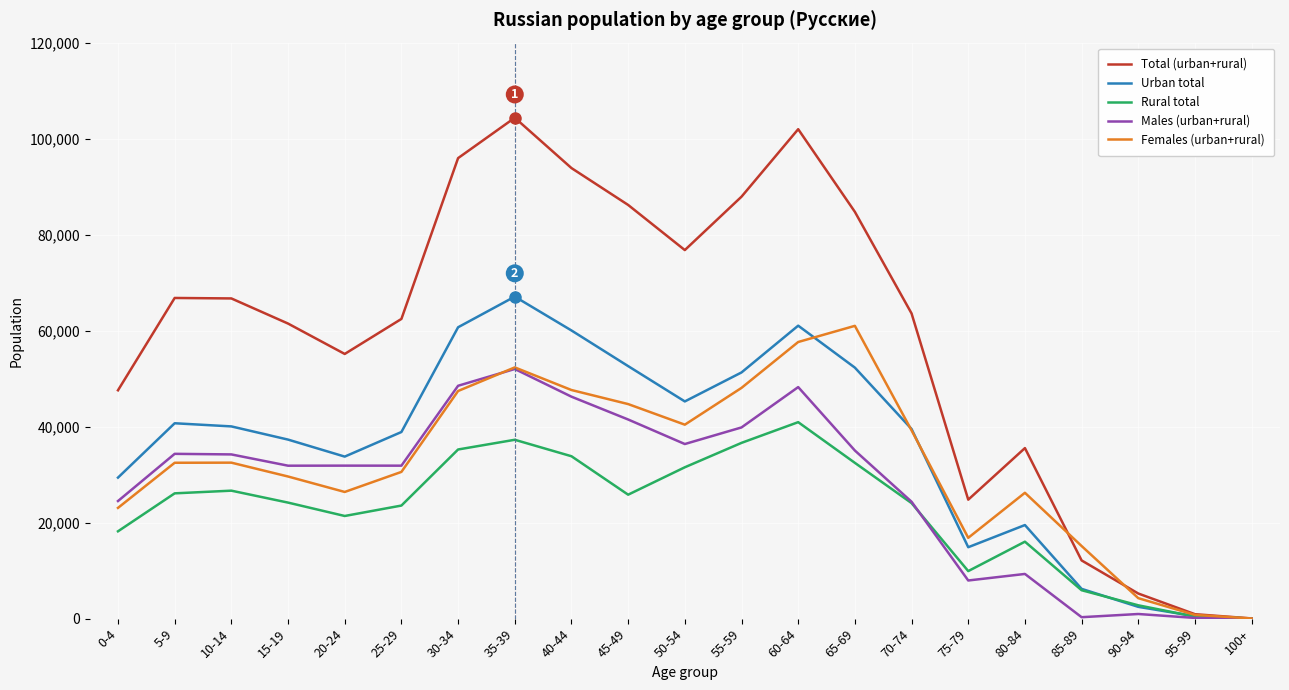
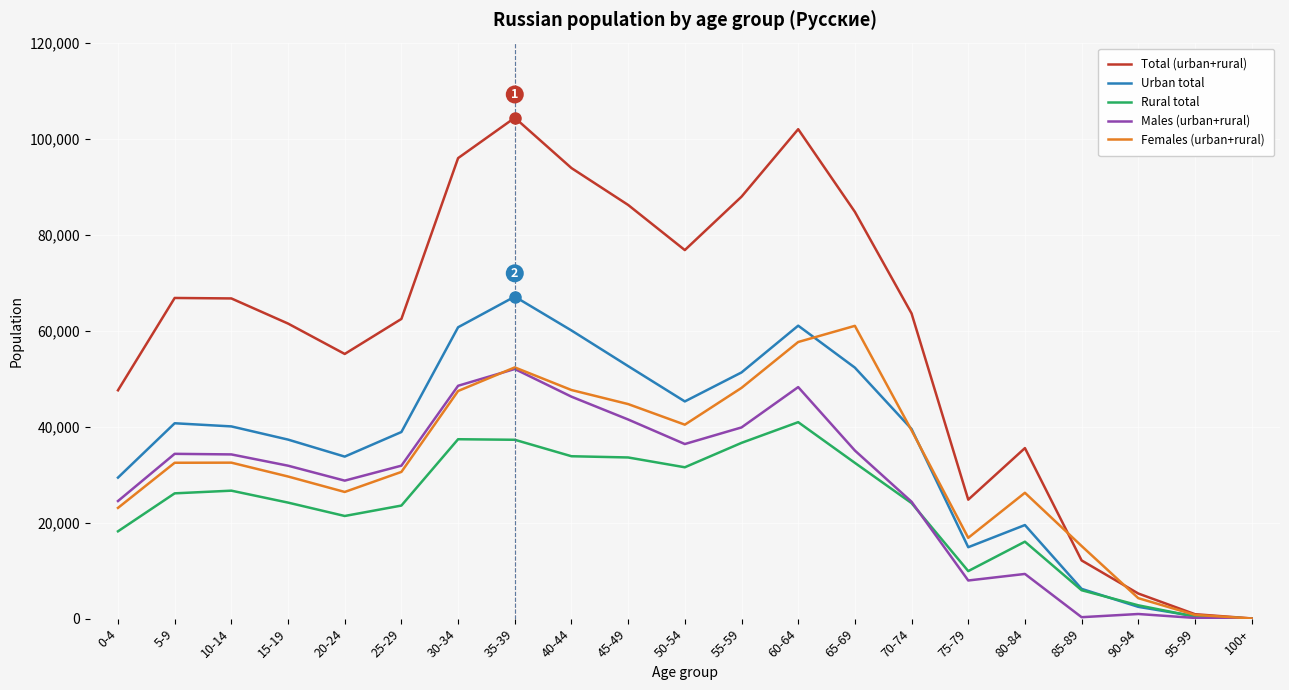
Males (urban+rural), 20-24: 32,000 -> 29,000
Rural total, 30-34: 35,000 -> 37,000
Rural total, 45-49: 26,000 -> 34,000
